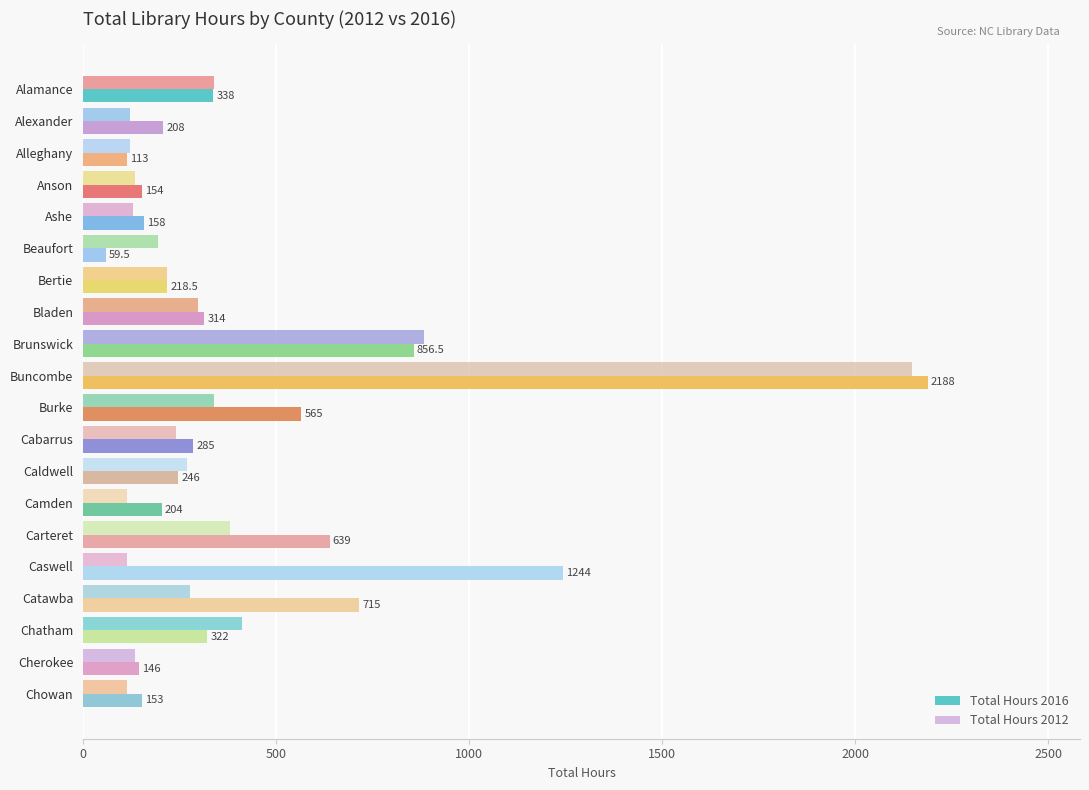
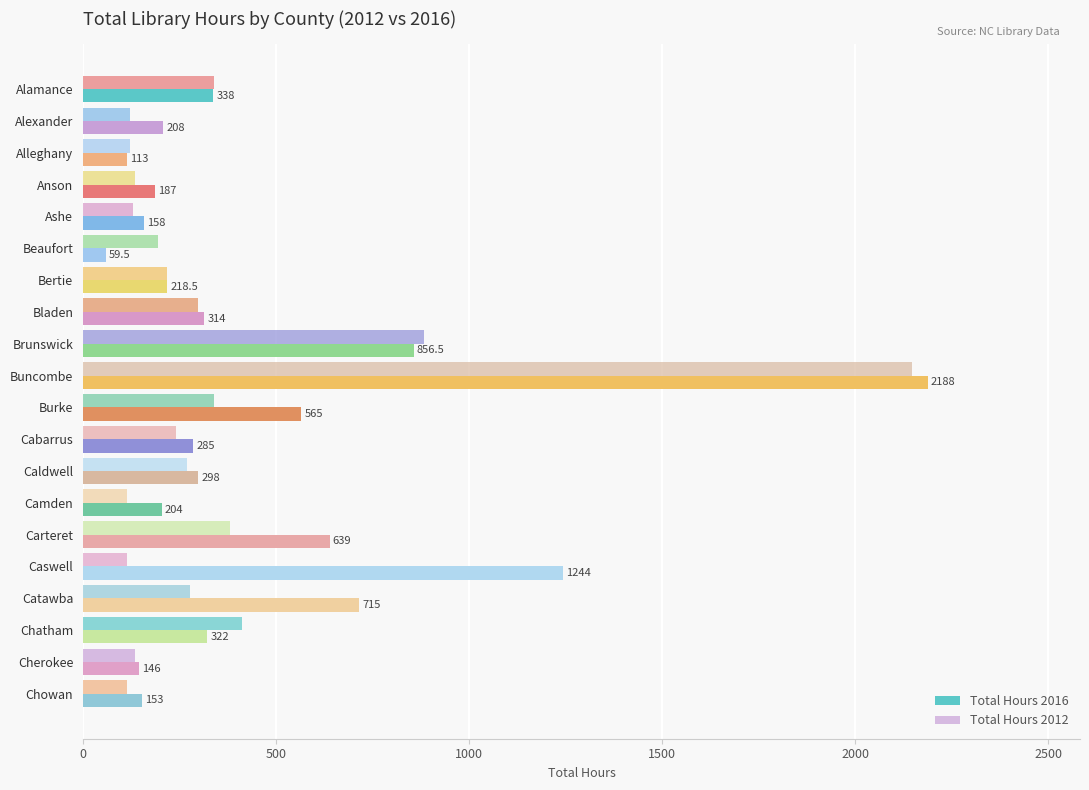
Total Hours 2016, Anson: 154 -> 187
Total Hours 2016, Caldwell: 246 -> 298
